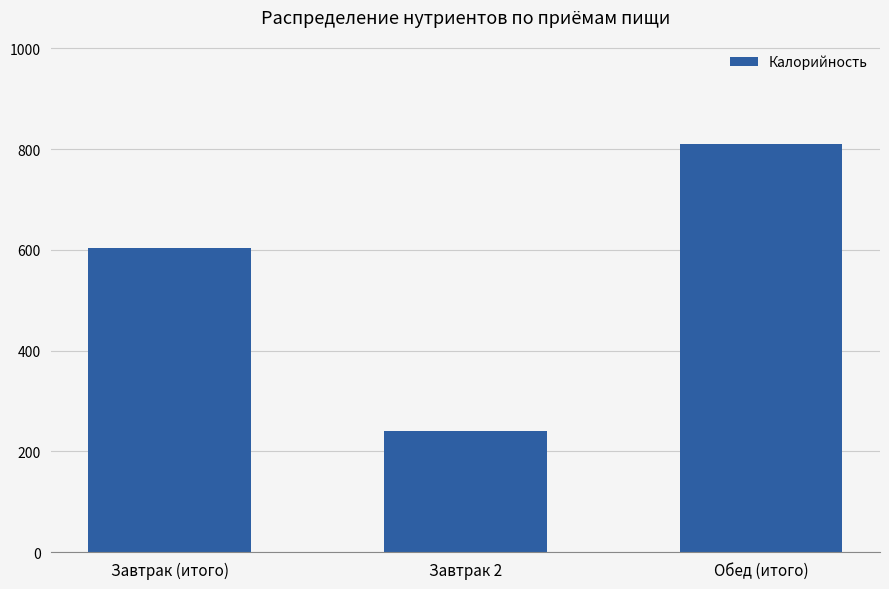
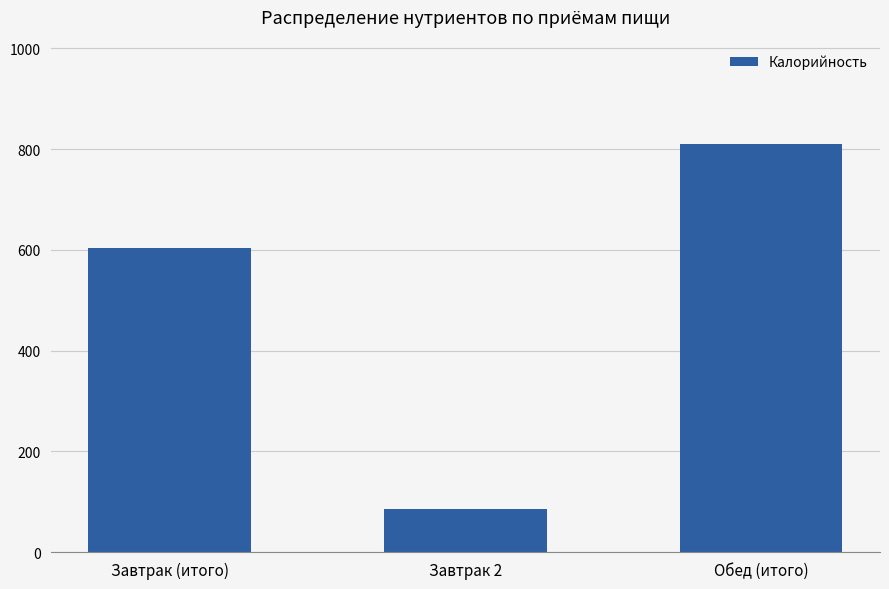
Завтрак 2: 240 -> 90
